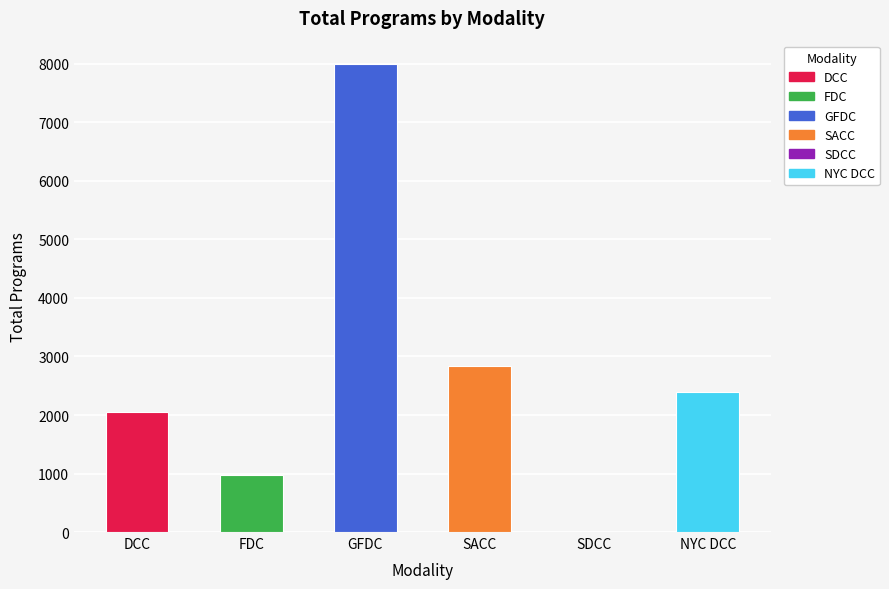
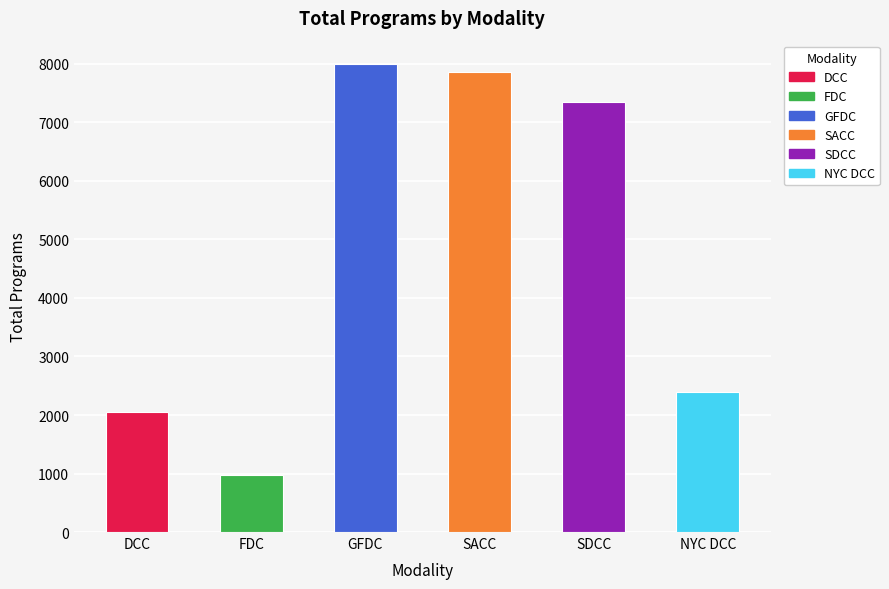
SACC: 2800 -> 7900
SDCC: 0 -> 7400
